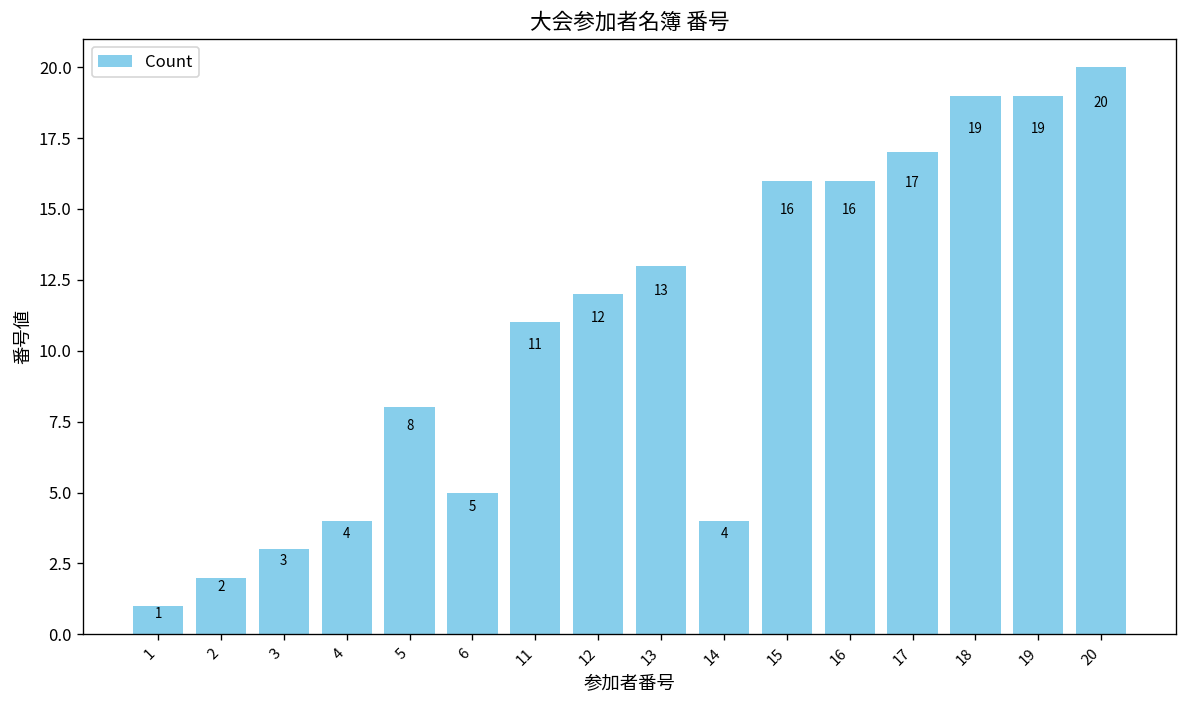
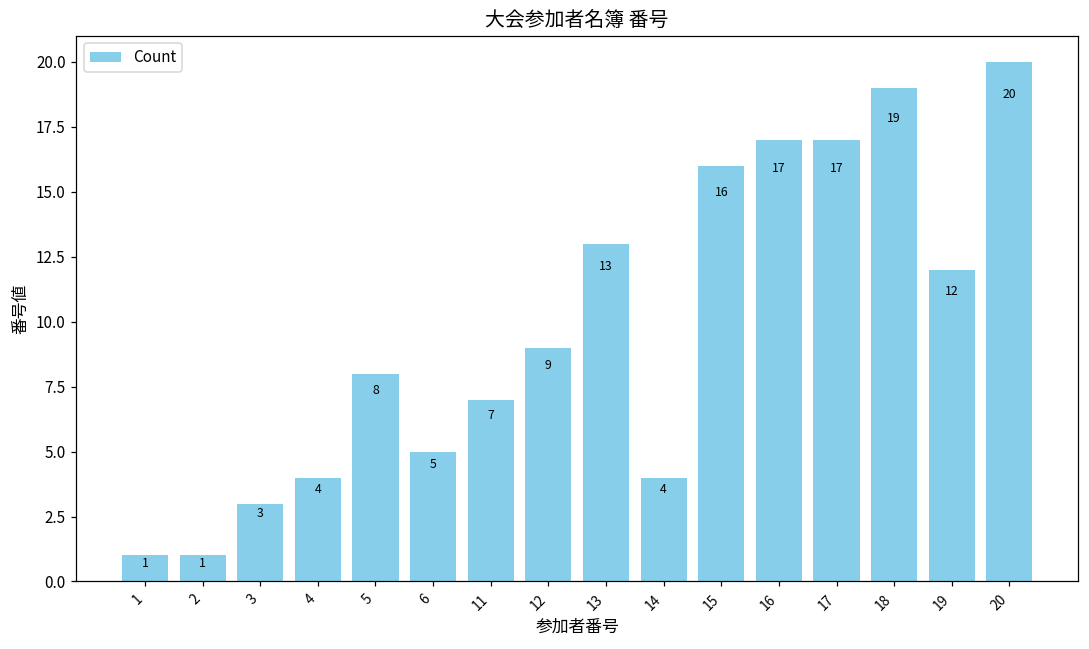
2: 2 -> 1
11: 11 -> 7
12: 12 -> 9
16: 16 -> 17
19: 19 -> 12
